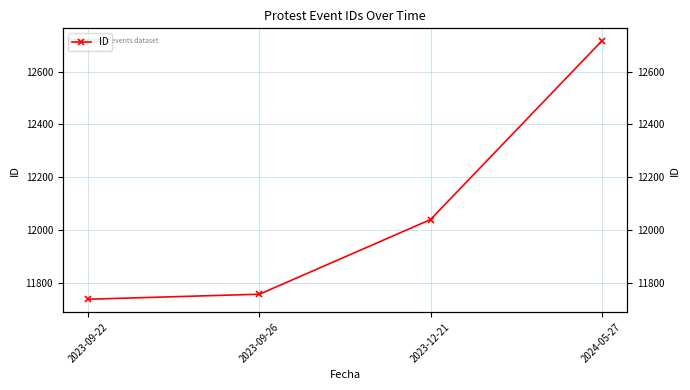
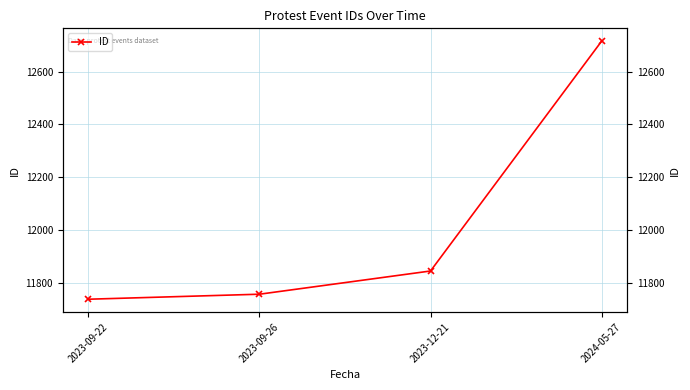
2023-12-21: 12040 -> 11840
